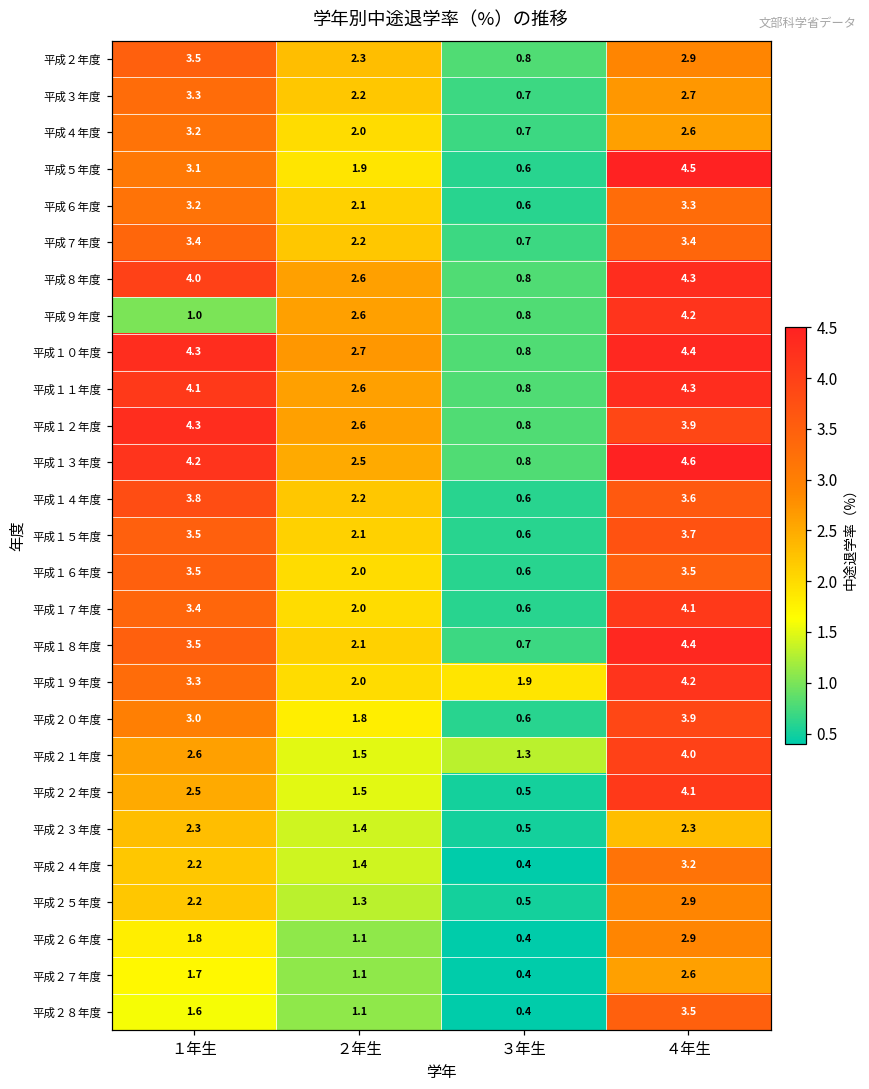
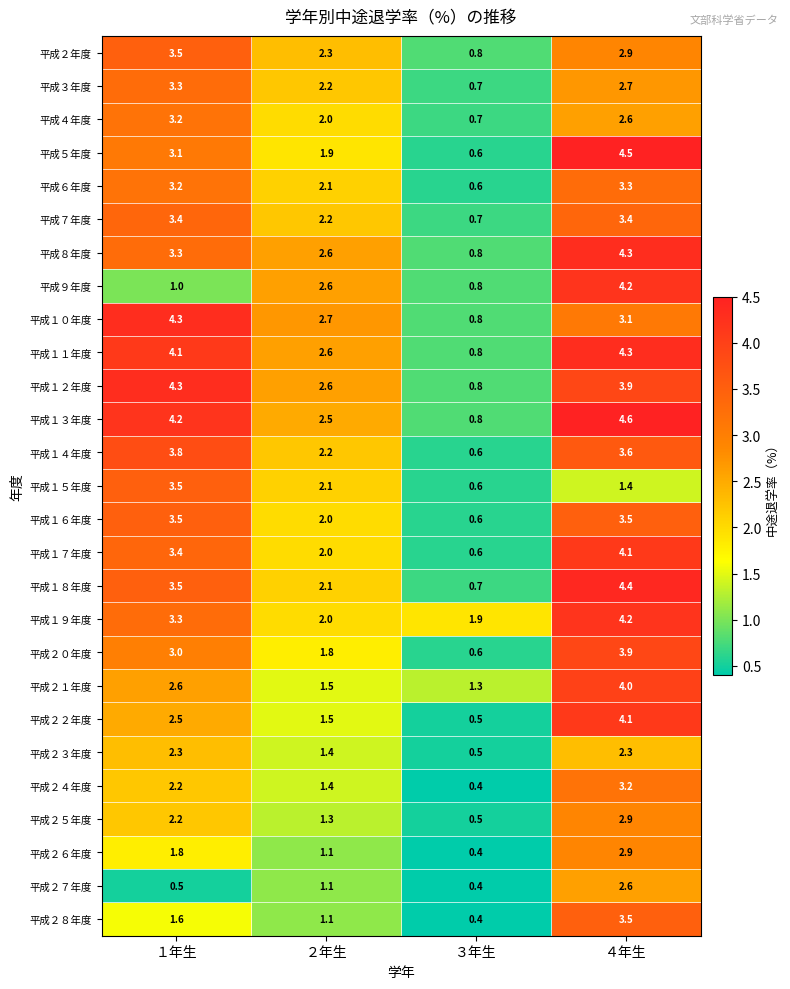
平成８年度, １年生: 4.0 -> 3.3
平成１０年度, ４年生: 4.4 -> 3.1
平成１５年度, ４年生: 3.7 -> 1.4
平成２７年度, １年生: 1.7 -> 0.5
